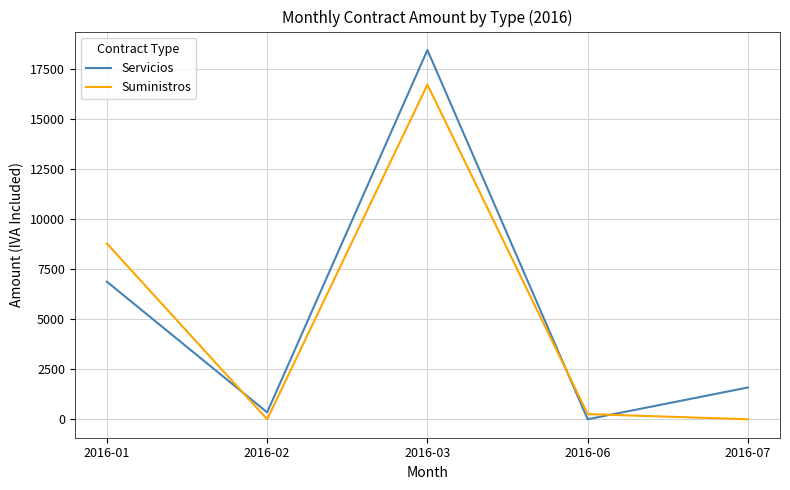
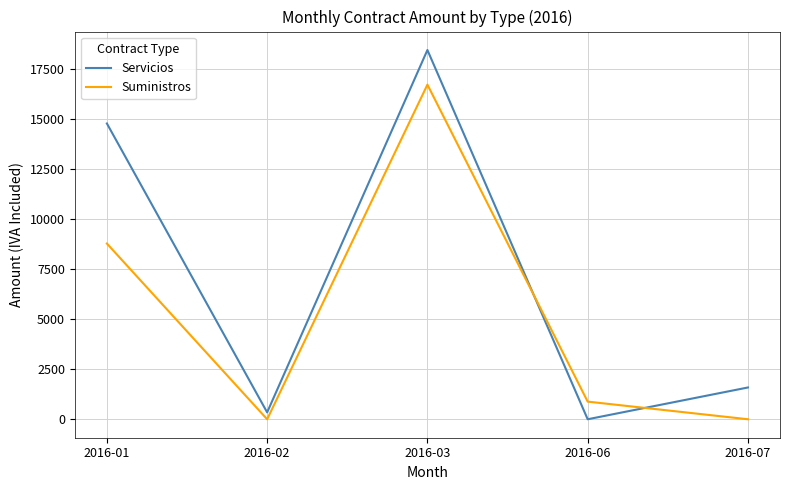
Servicios, 2016-01: 6900 -> 14800
Suministros, 2016-06: 300 -> 900
